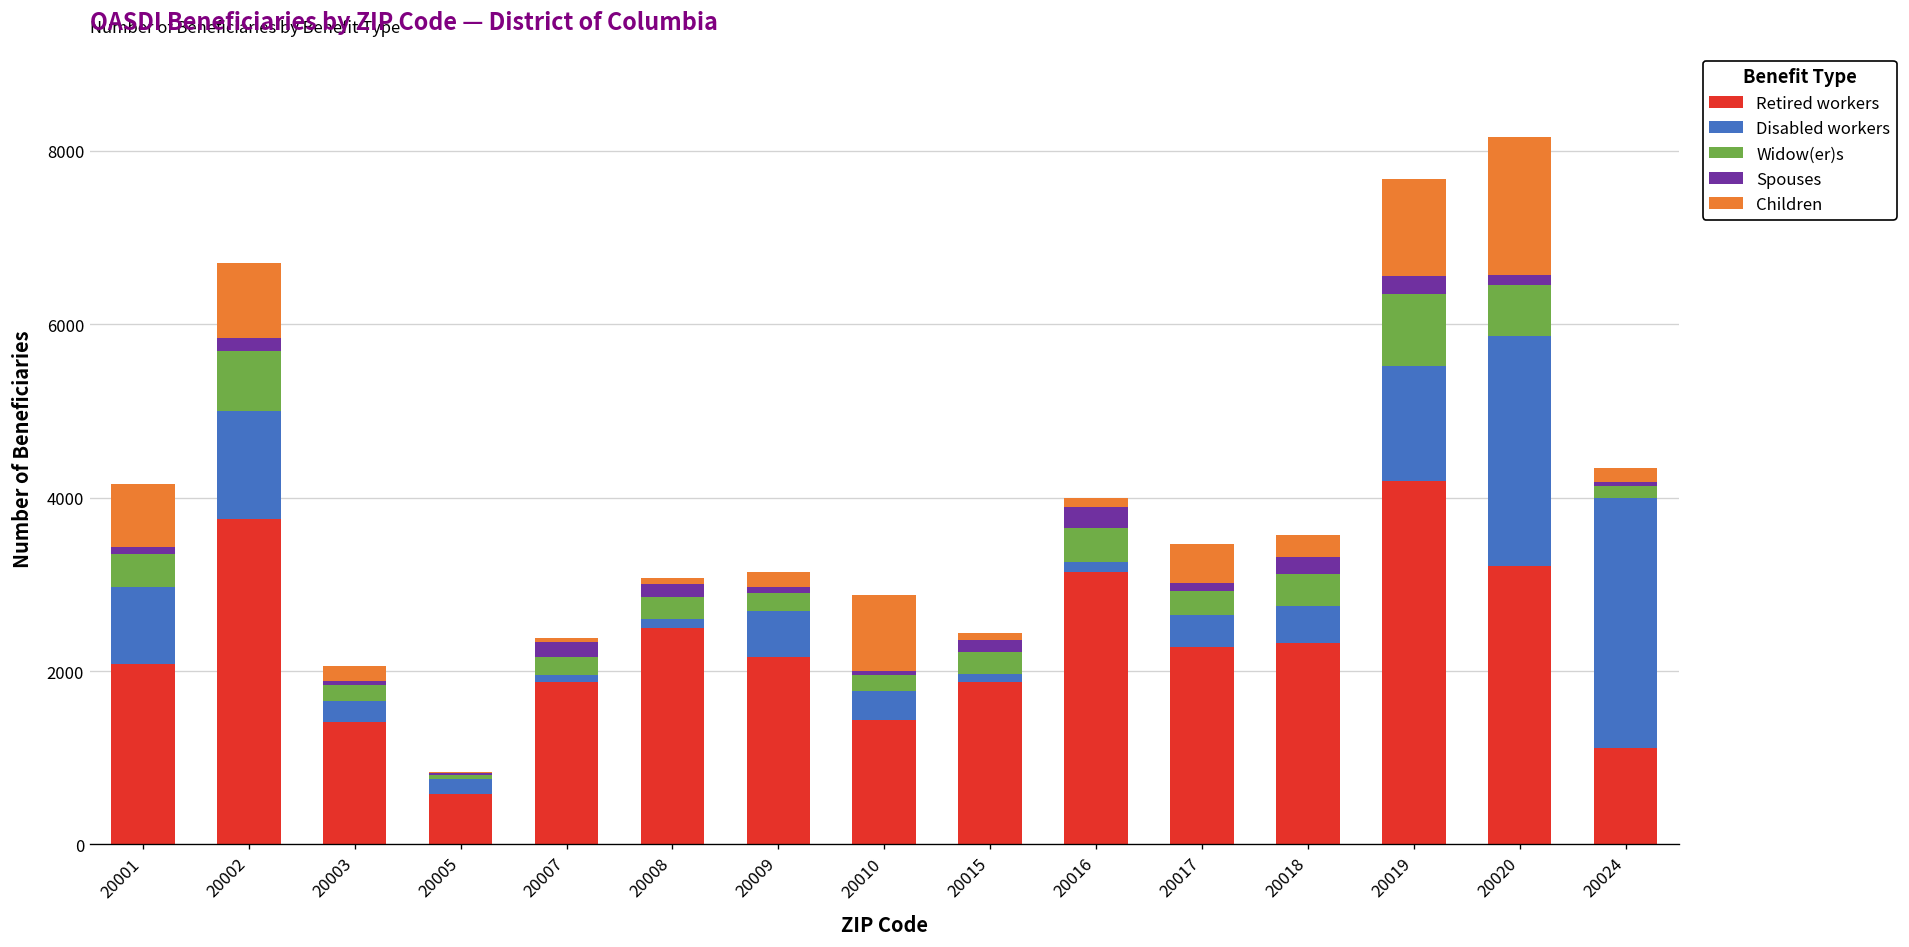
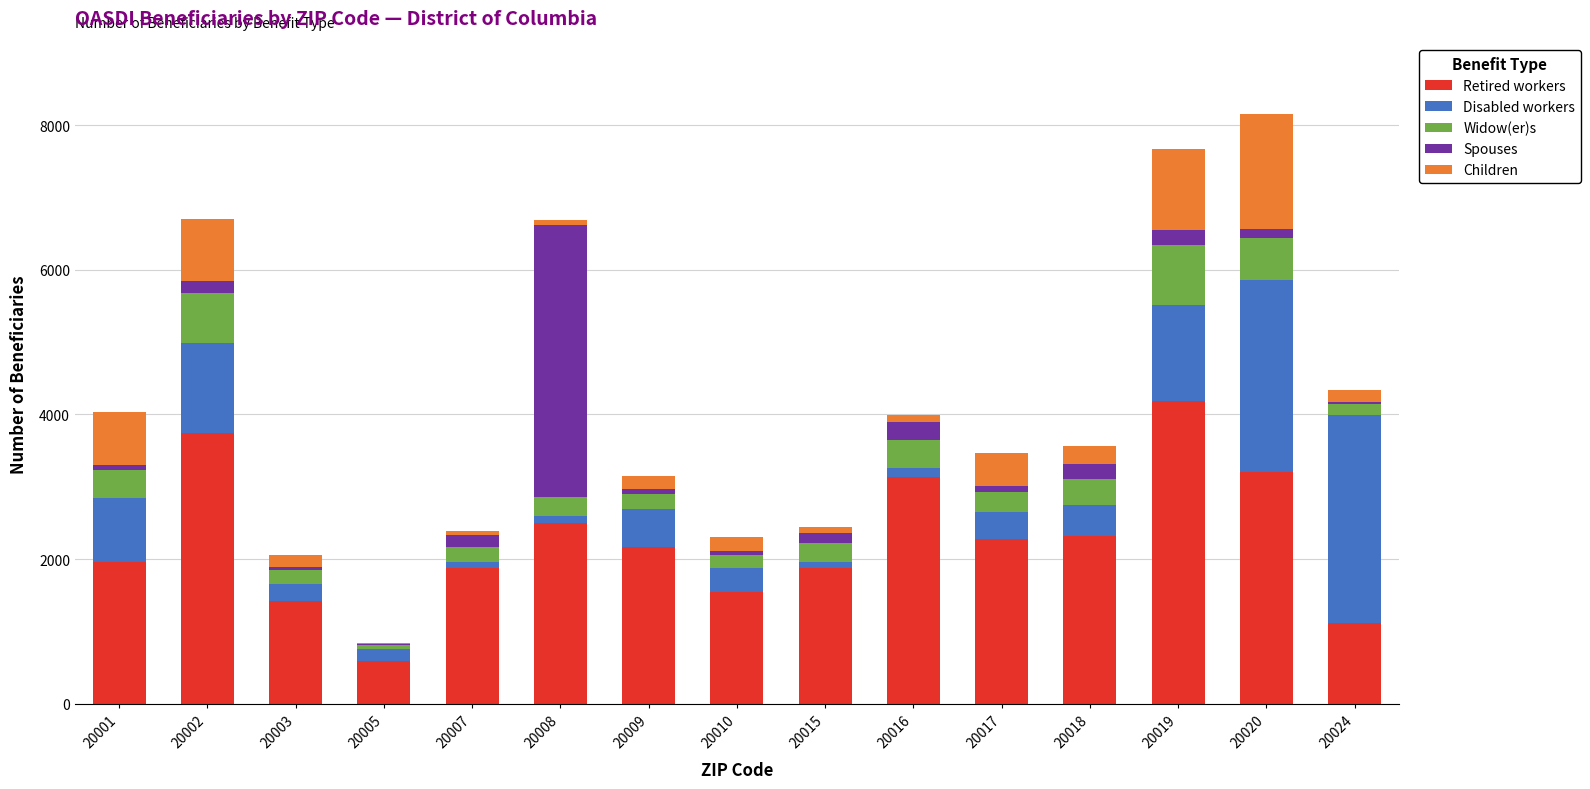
Retired workers, 20001: 2100 -> 2000
Spouses, 20008: 100 -> 3800
Retired workers, 20010: 1400 -> 1500
Children, 20010: 900 -> 200
